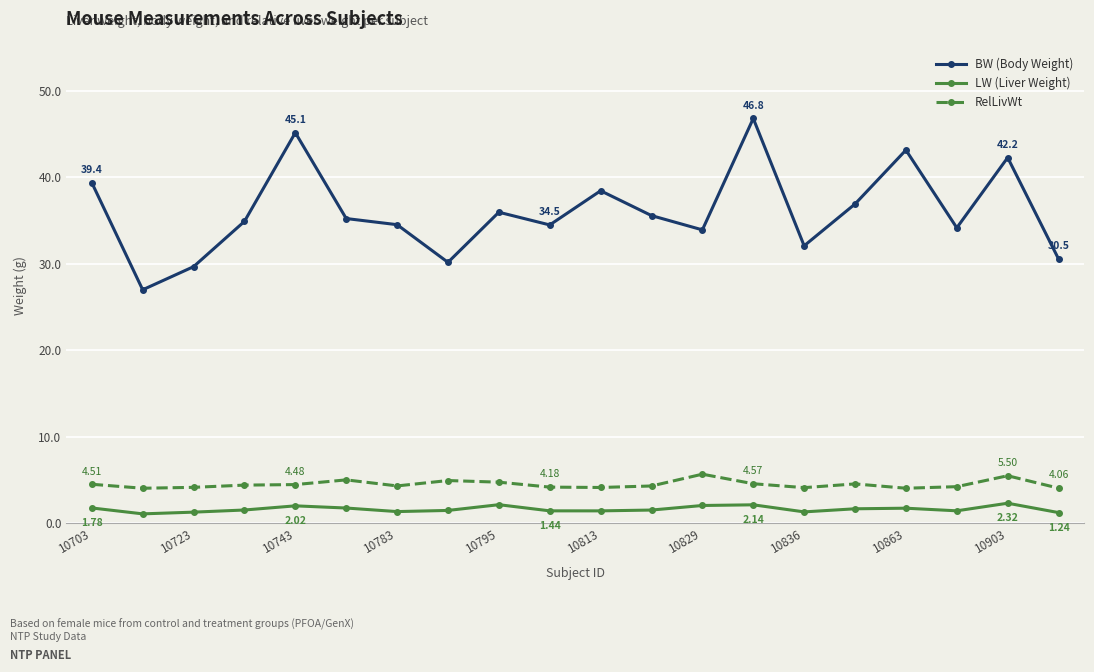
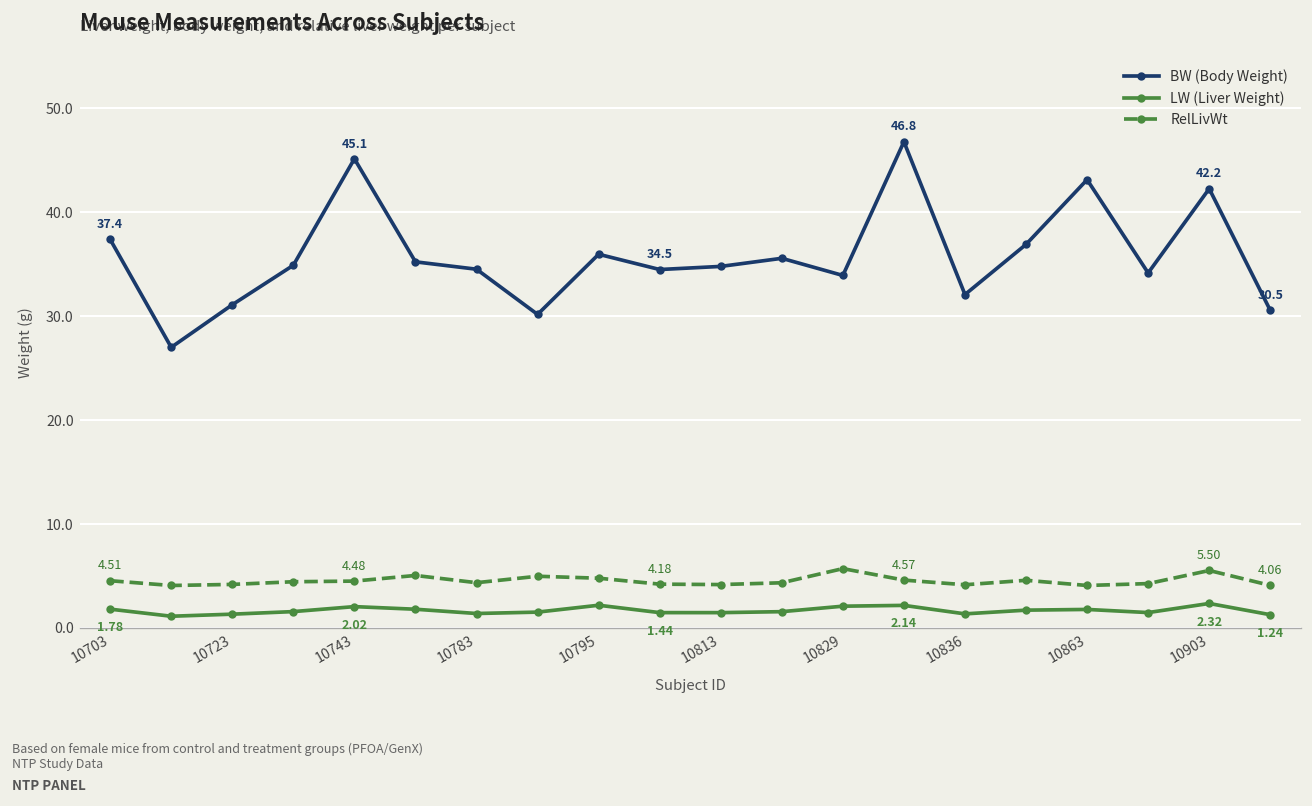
BW (Body Weight), 10703: 39.4 -> 37.4
BW (Body Weight), 10723: 30 -> 31
BW (Body Weight), 10813: 38 -> 35
